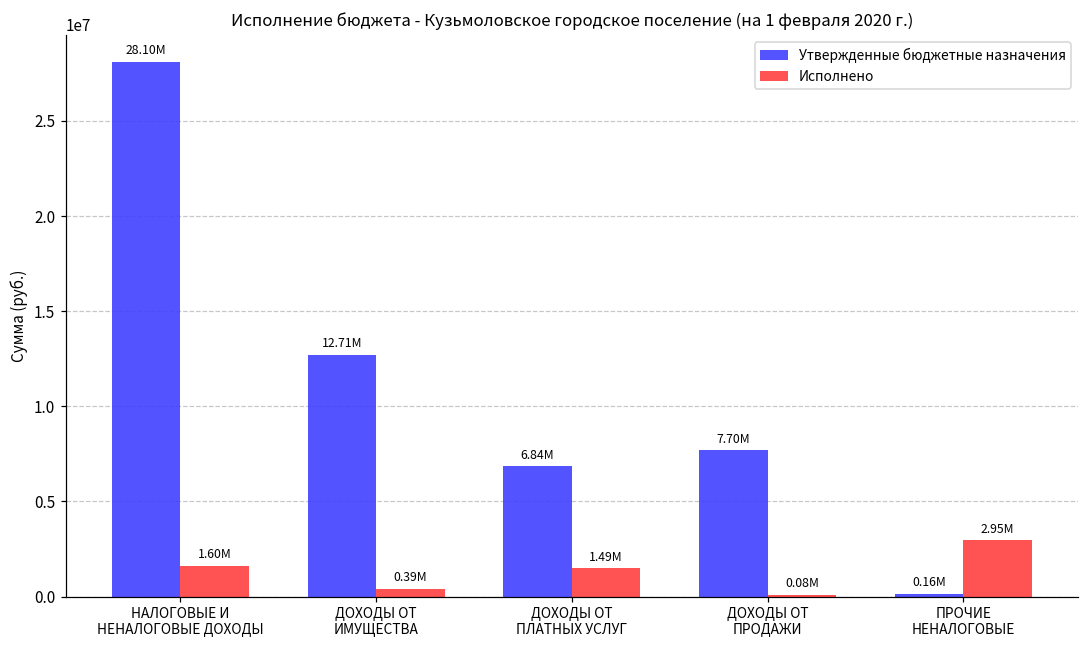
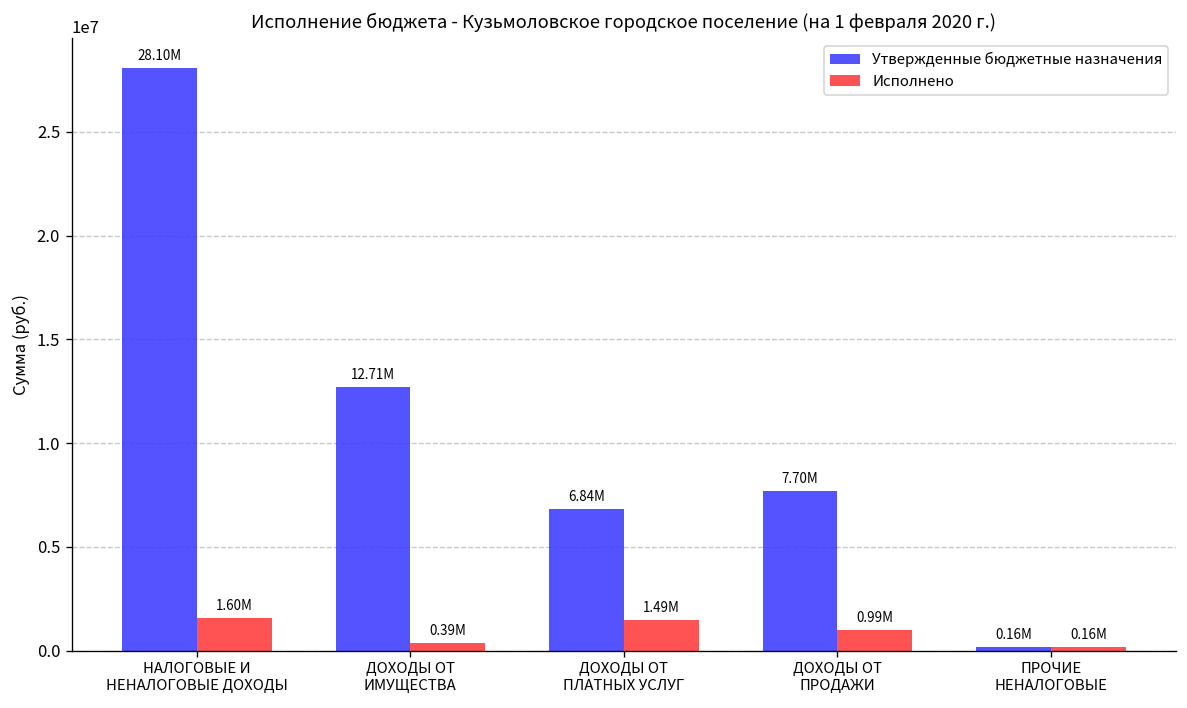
Исполнено, ДОХОДЫ ОТ ПРОДАЖИ: 0.08M -> 0.99M
Исполнено, ПРОЧИЕ НЕНАЛОГОВЫЕ: 2.95M -> 0.16M
